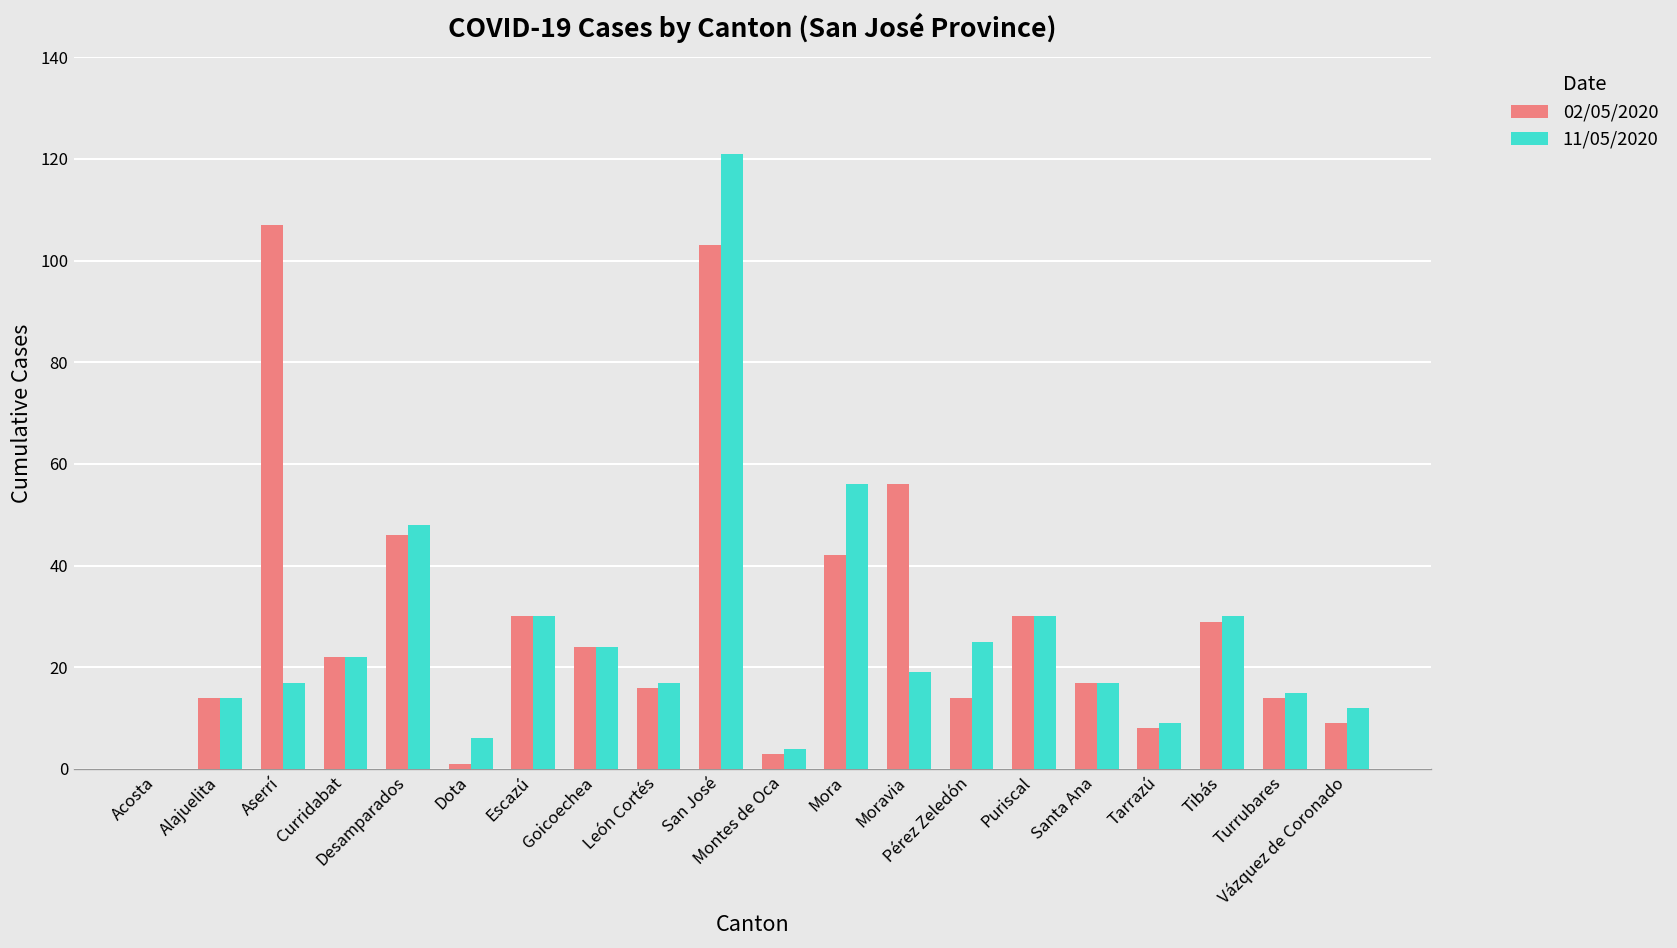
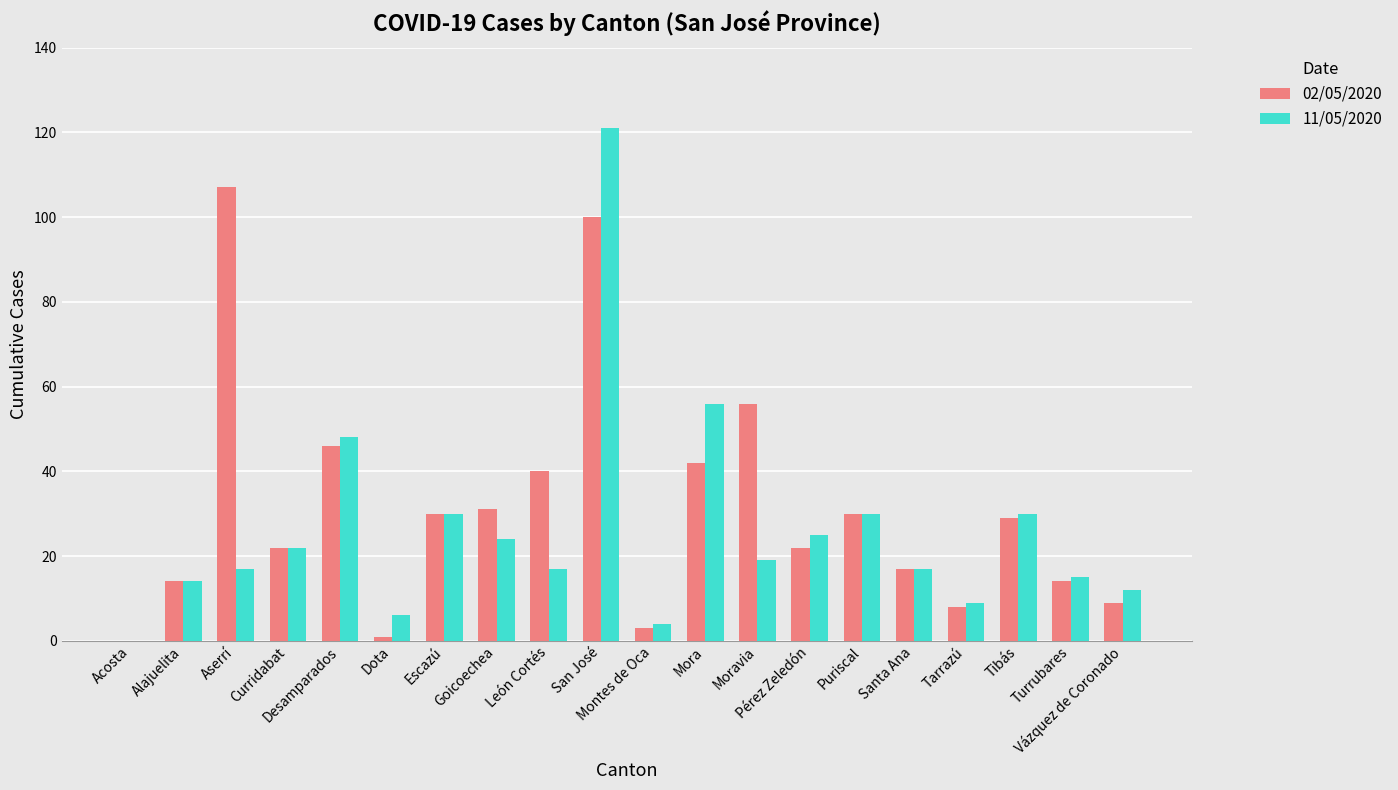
02/05/2020, Goicoechea: 24 -> 31
02/05/2020, León Cortés: 16 -> 40
02/05/2020, San José: 103 -> 100
02/05/2020, Pérez Zeledón: 14 -> 22
